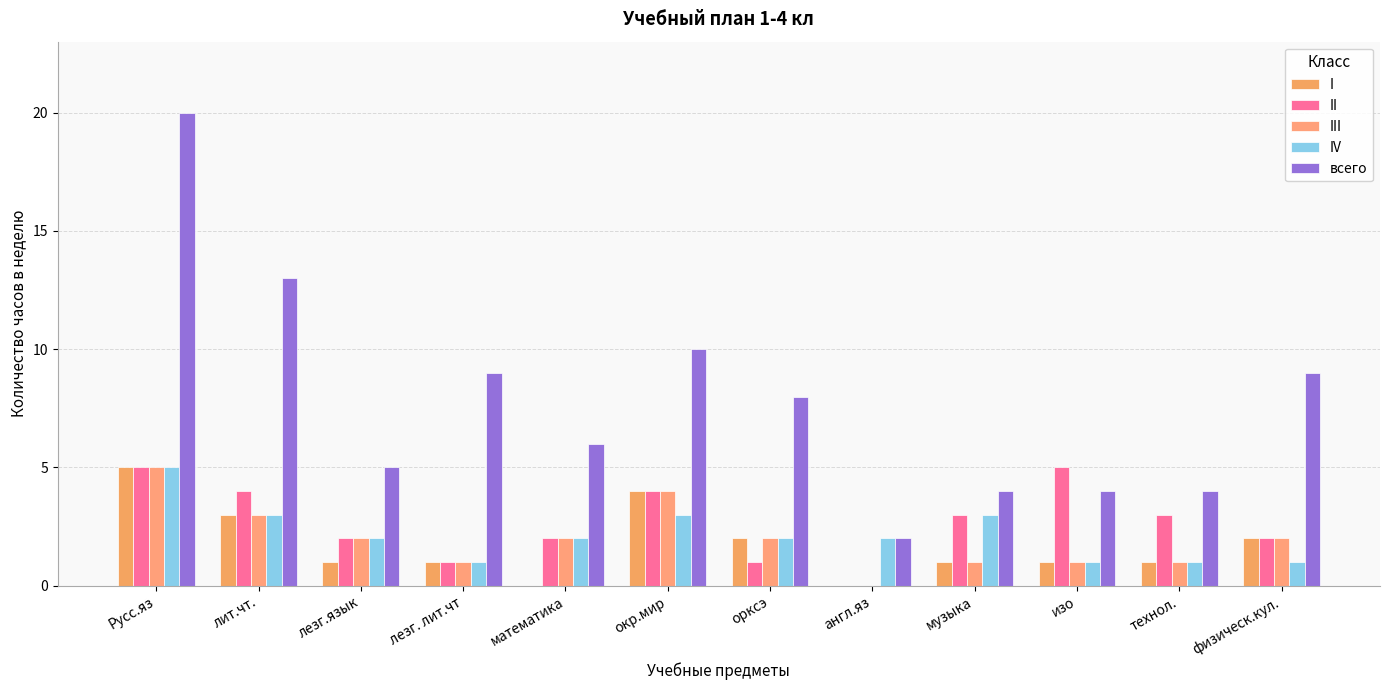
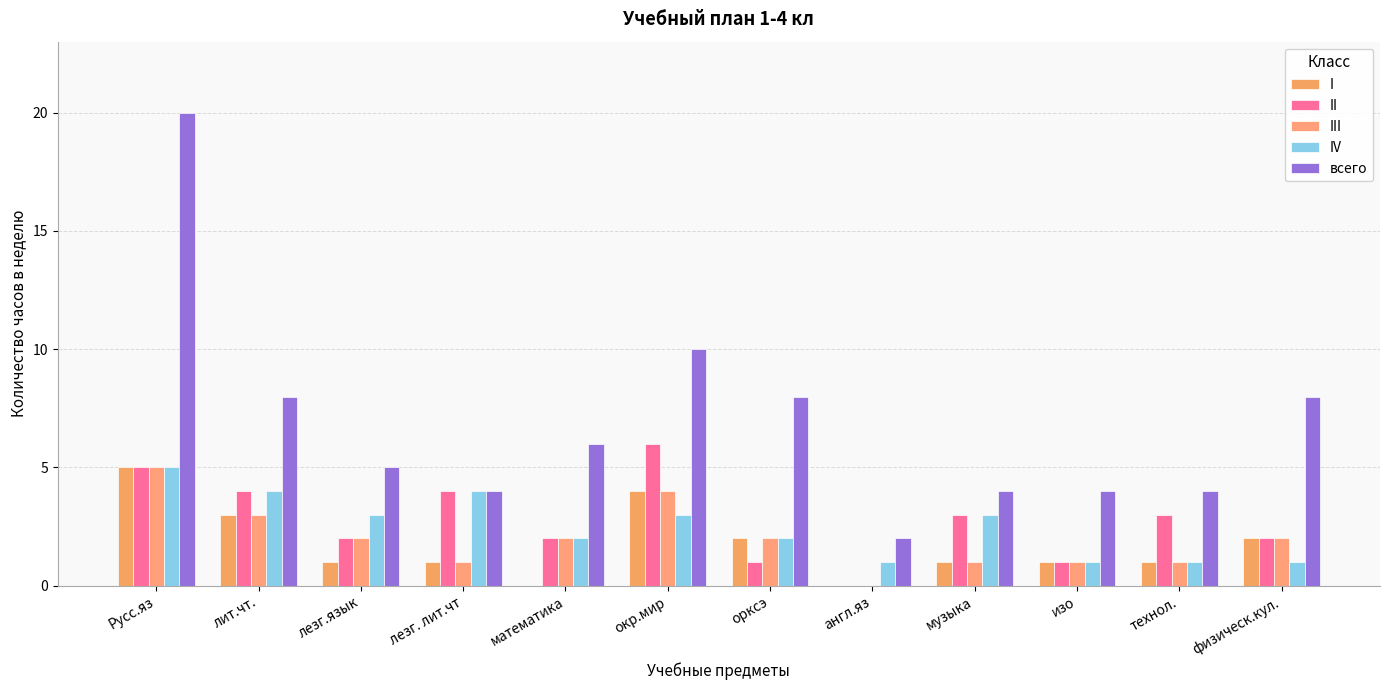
IV, лит.чт.: 3 -> 4
всего, лит.чт.: 13 -> 8
IV, лезг.язык: 2 -> 3
II, лезг. лит.чт: 1 -> 4
IV, лезг. лит.чт: 1 -> 4
всего, лезг. лит.чт: 9 -> 4
II, окр.мир: 4 -> 6
IV, англ.яз: 2 -> 1
II, изо: 5 -> 1
всего, физическ.кул.: 9 -> 8
